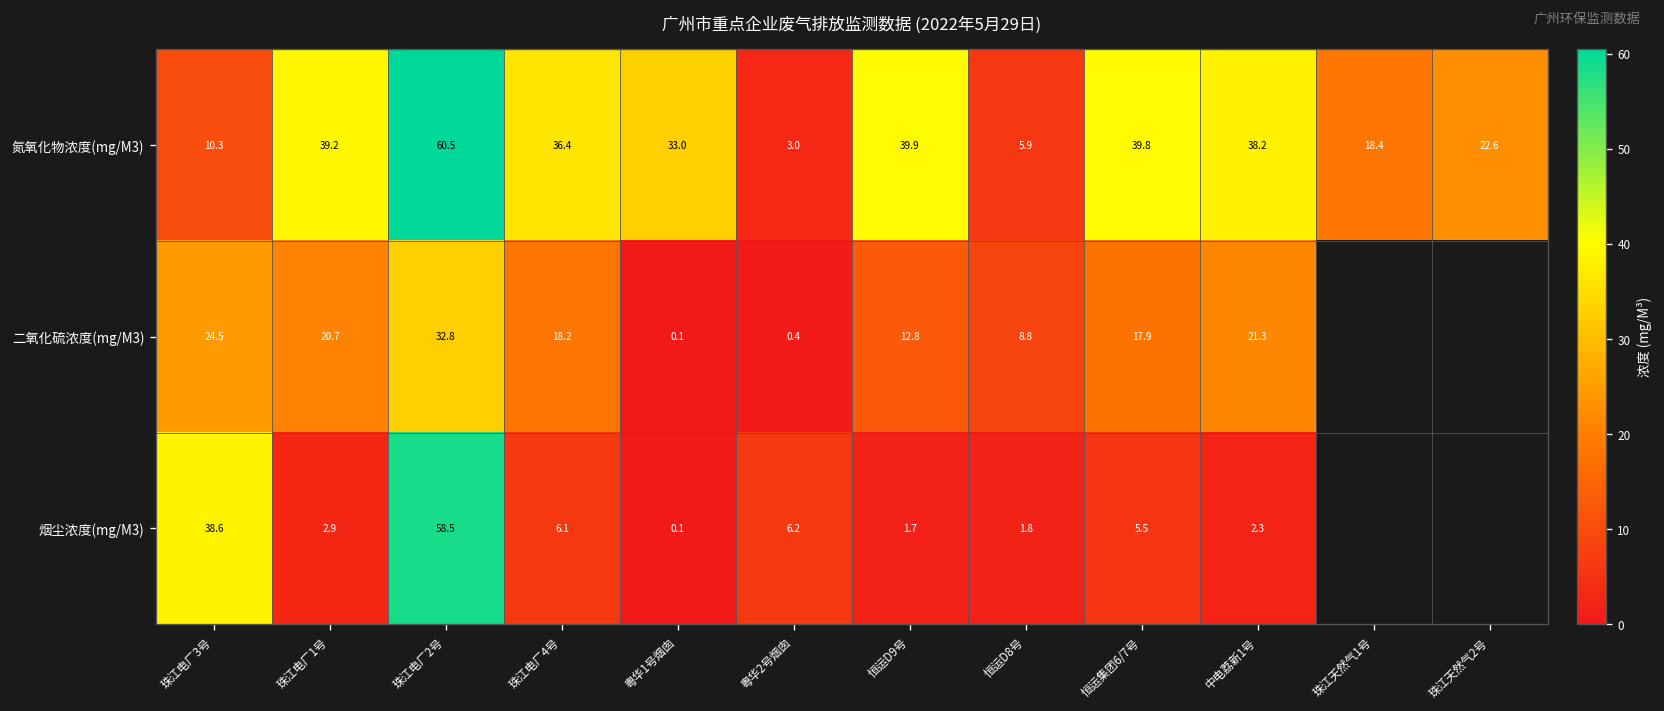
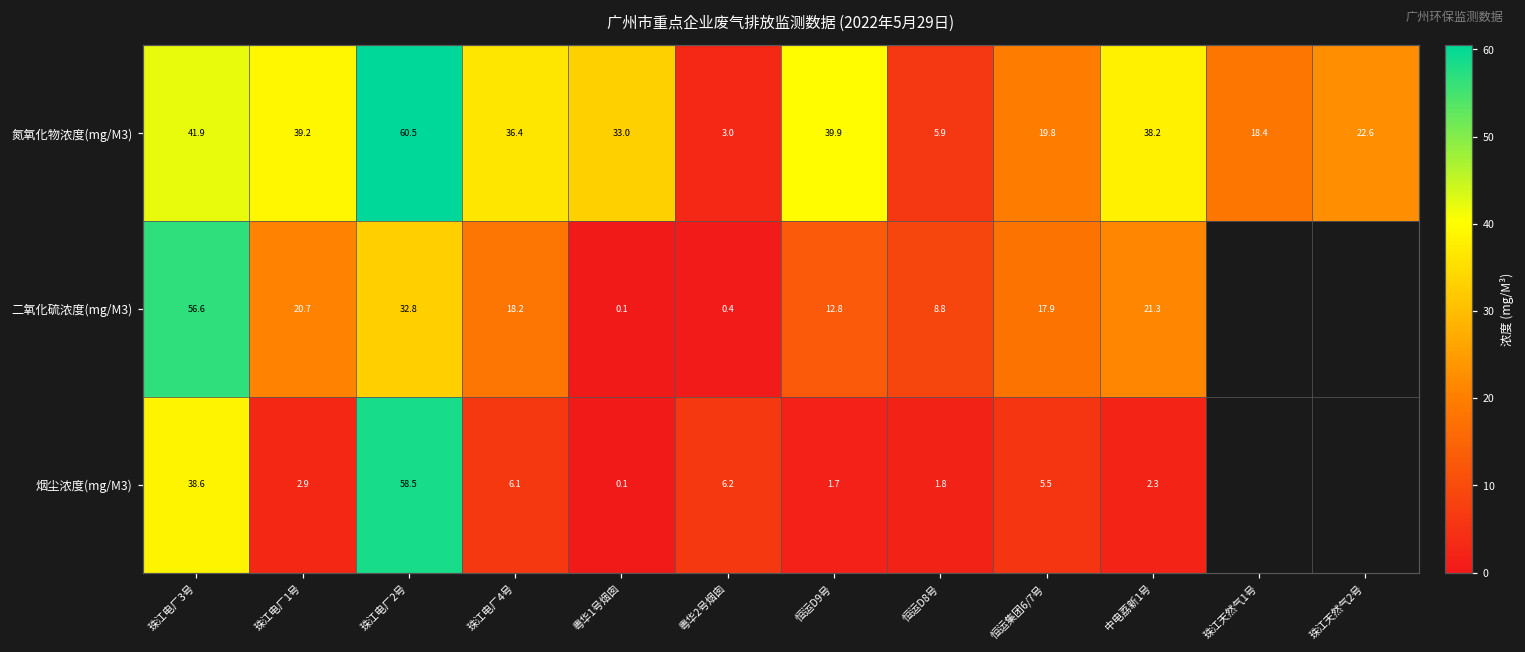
氮氧化物浓度(mg/M3), 珠江电厂3号: 10.3 -> 41.9
氮氧化物浓度(mg/M3), 恒运集团6/7号: 39.8 -> 19.8
二氧化硫浓度(mg/M3), 珠江电厂3号: 24.5 -> 56.6
